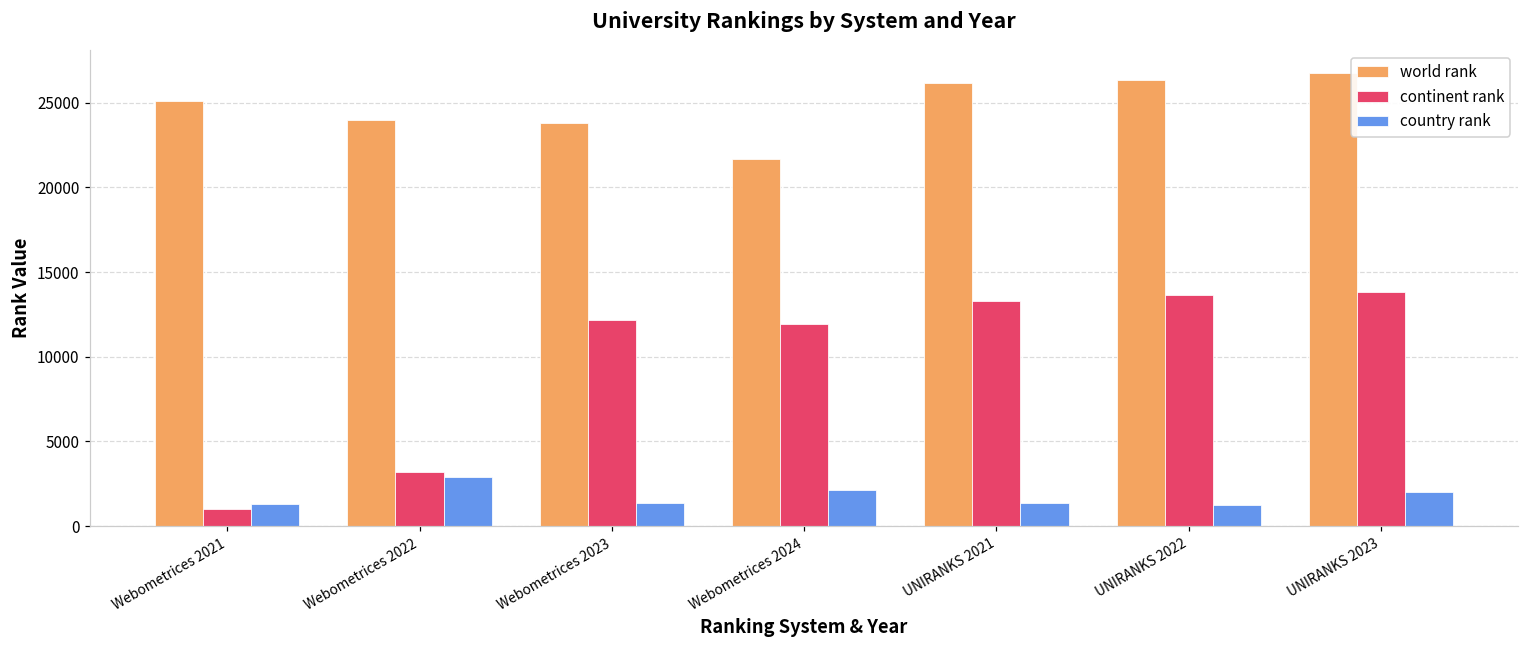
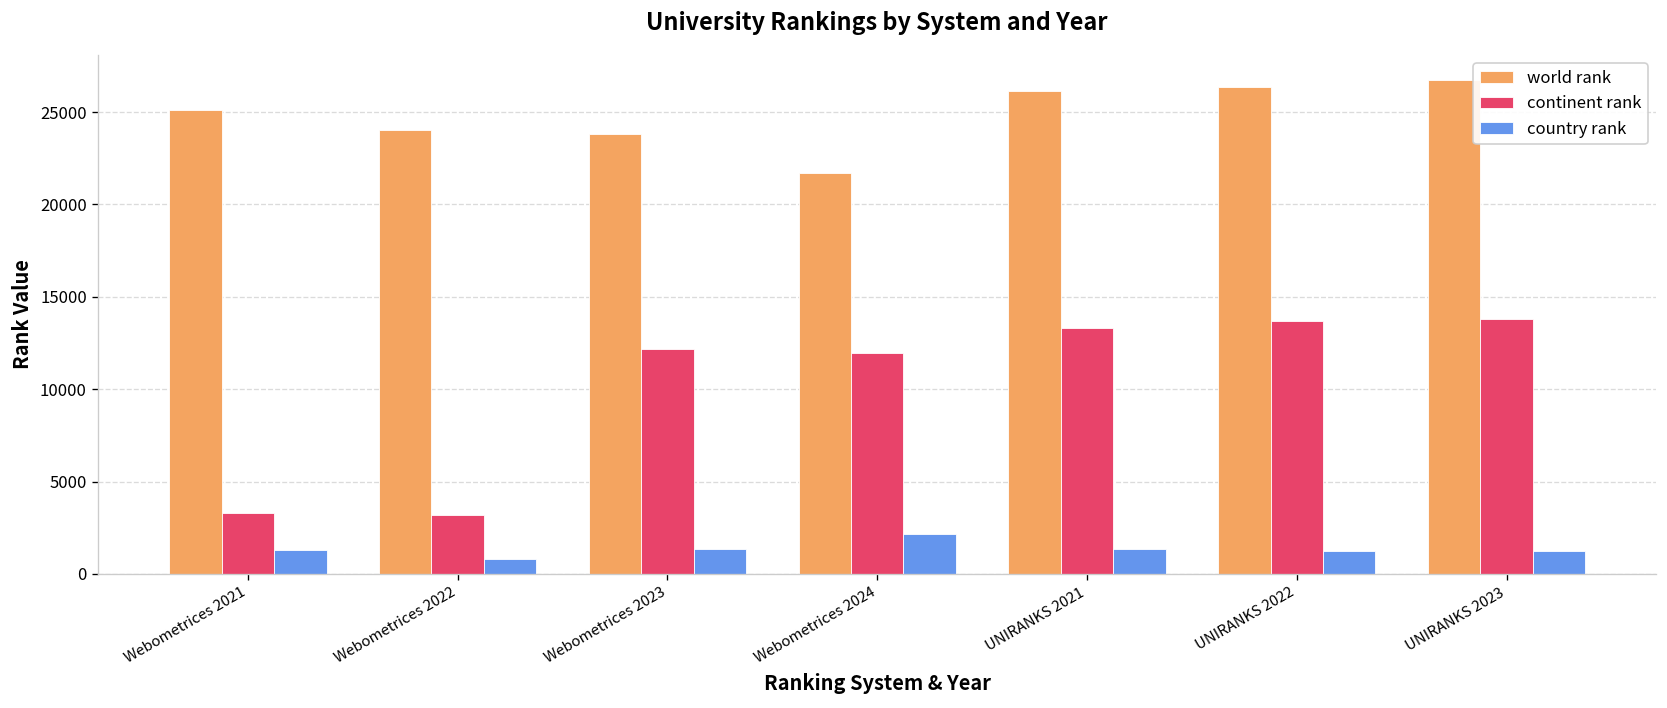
continent rank, Webometrices 2021: 1000 -> 3300
country rank, Webometrices 2022: 2900 -> 800
country rank, UNIRANKS 2023: 2000 -> 1300
